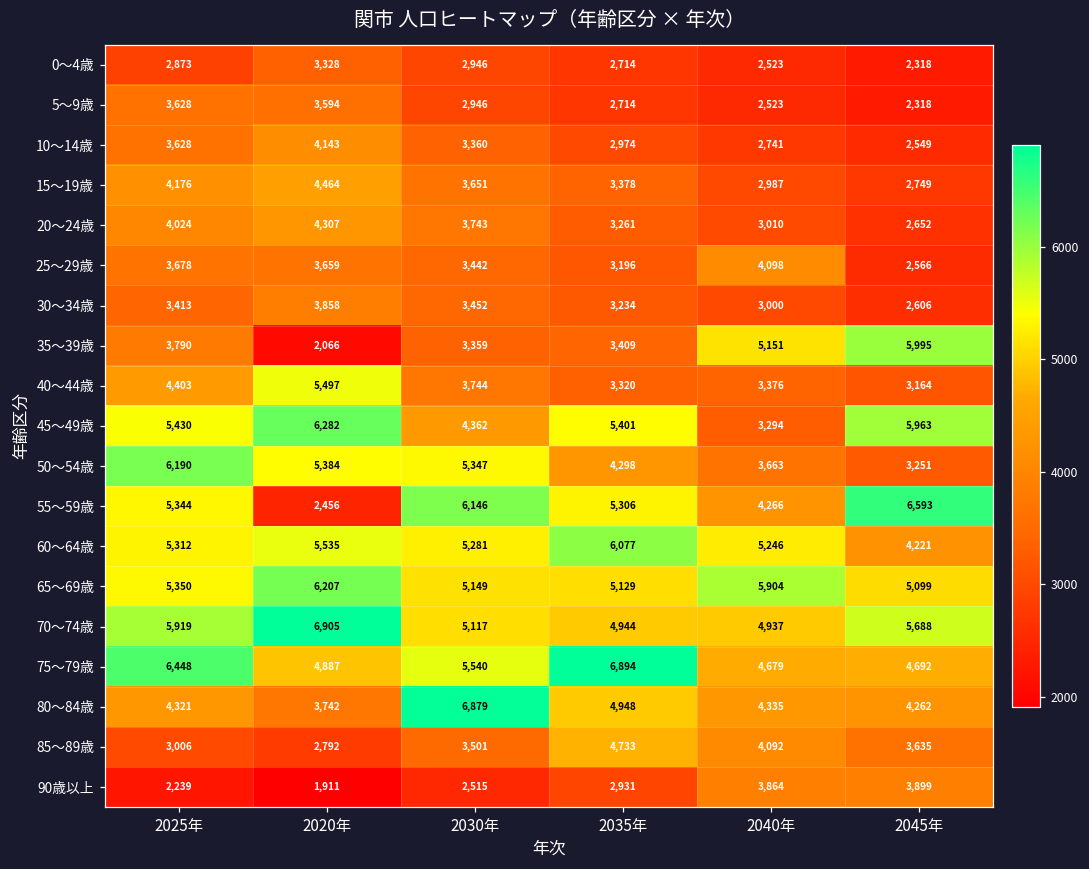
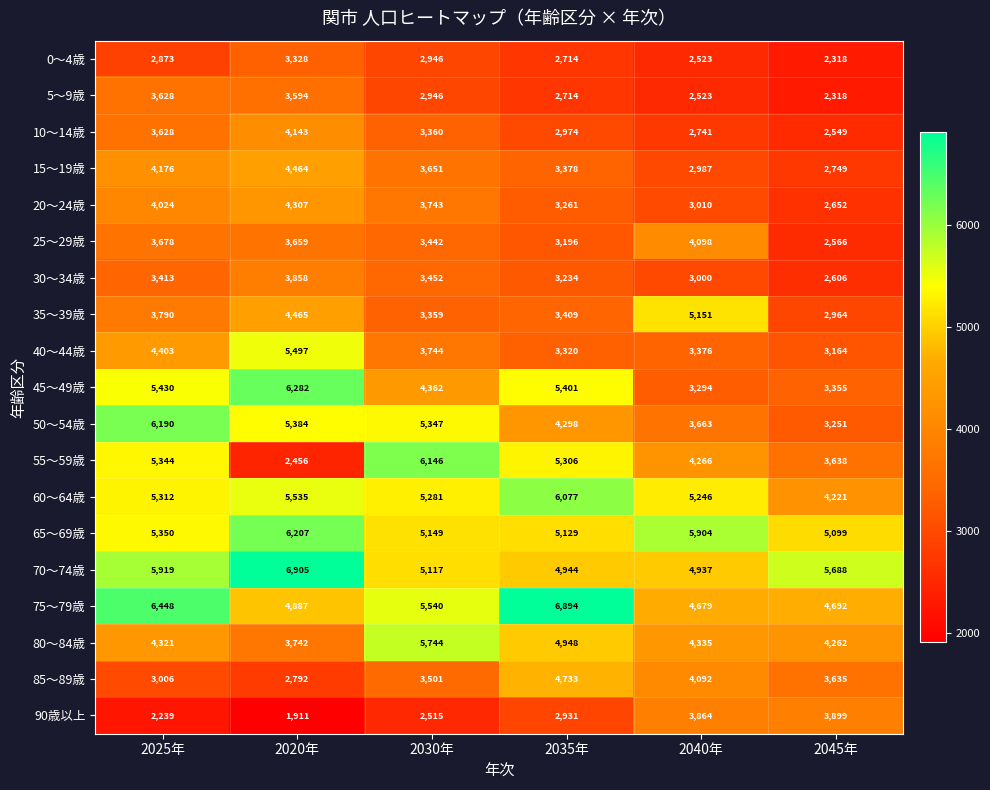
35～39歳, 2020年: 2,066 -> 4,465
35～39歳, 2045年: 5,995 -> 2,964
45～49歳, 2045年: 5,963 -> 3,355
55～59歳, 2045年: 6,593 -> 3,638
80～84歳, 2030年: 6,879 -> 5,744
